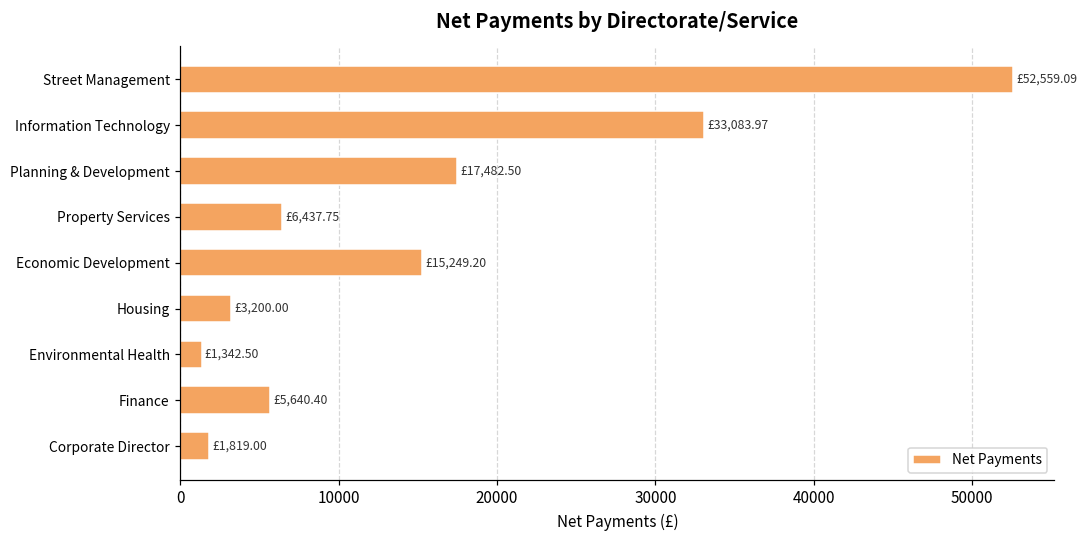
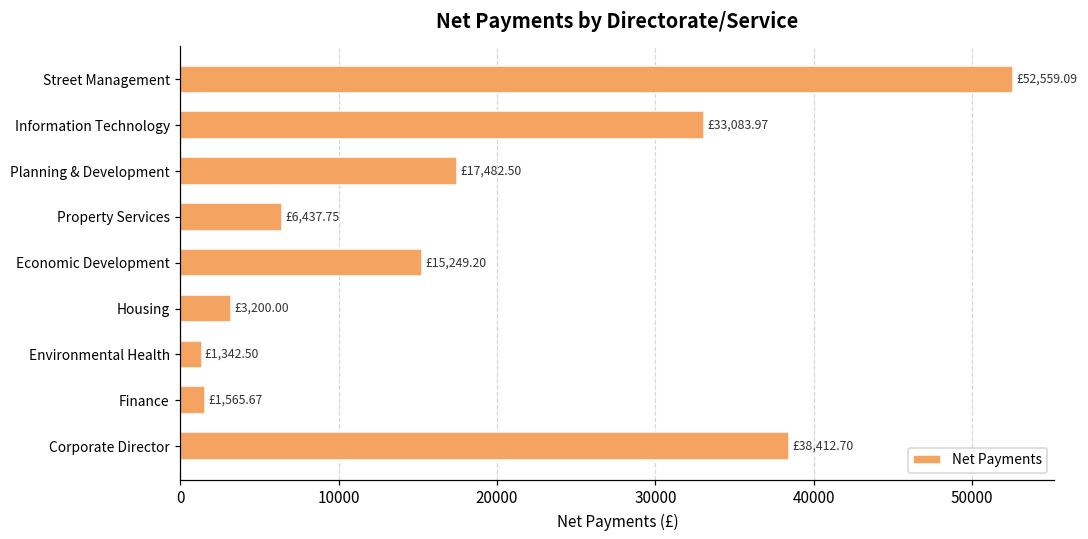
Finance: £5,640.40 -> £1,565.67
Corporate Director: £1,819.00 -> £38,412.70
